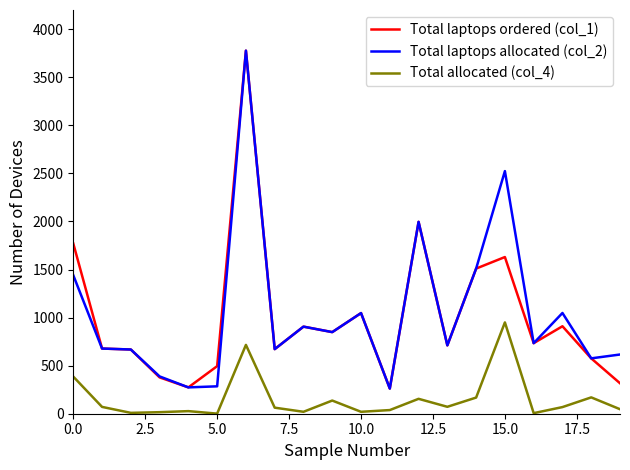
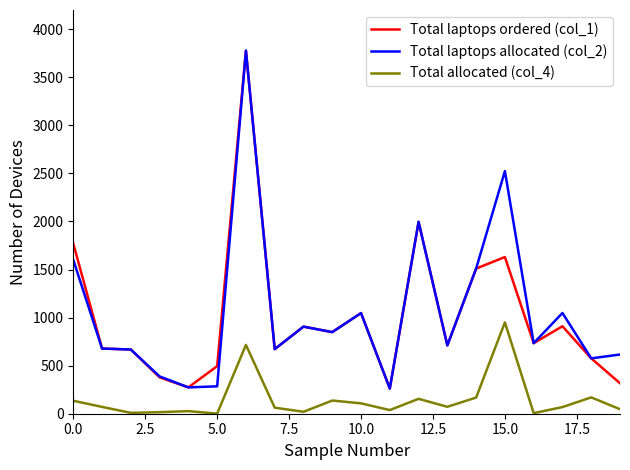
Total laptops allocated (col_2), 0.0: 1400 -> 1600
Total allocated (col_4), 0.0: 400 -> 100
Total allocated (col_4), 10.0: 0 -> 100
